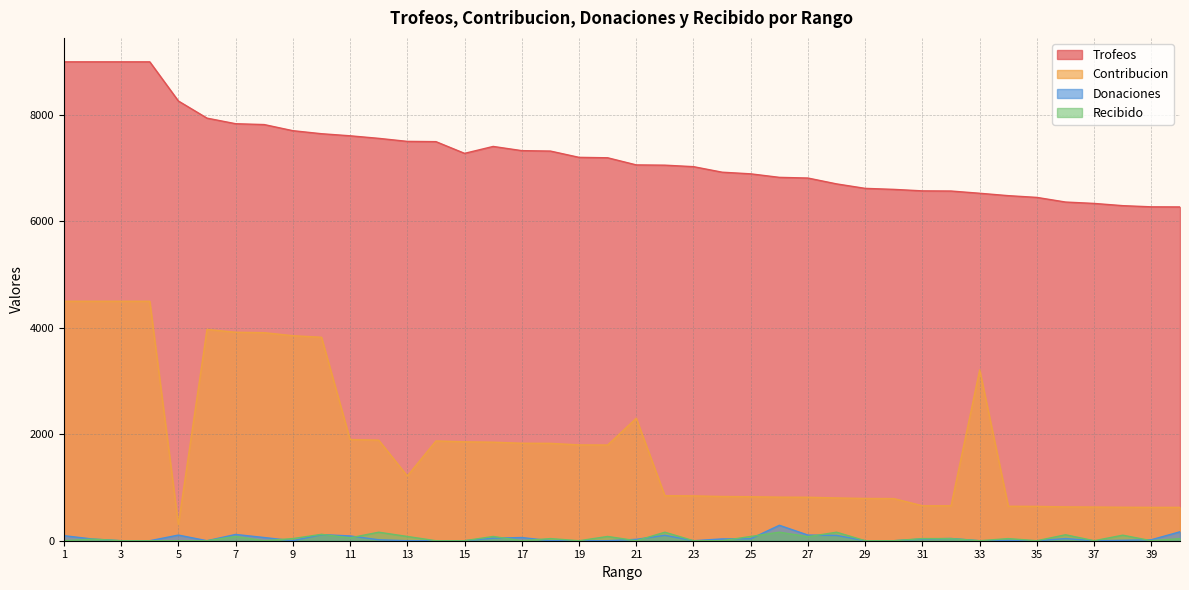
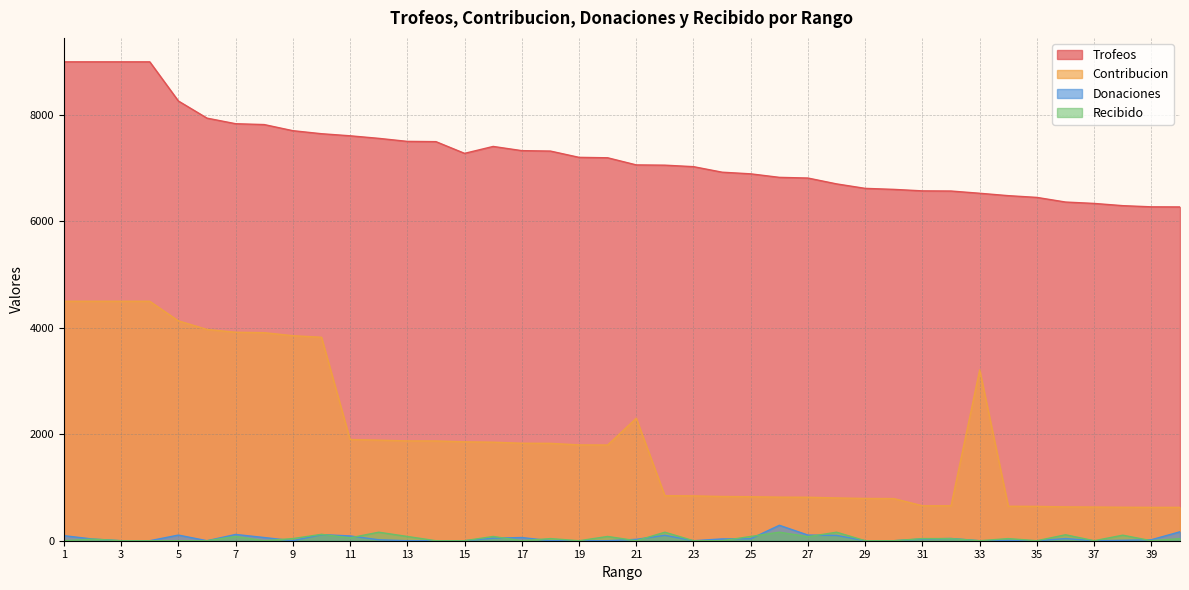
Contribucion, 5: 300 -> 4100
Contribucion, 13: 1200 -> 1900
